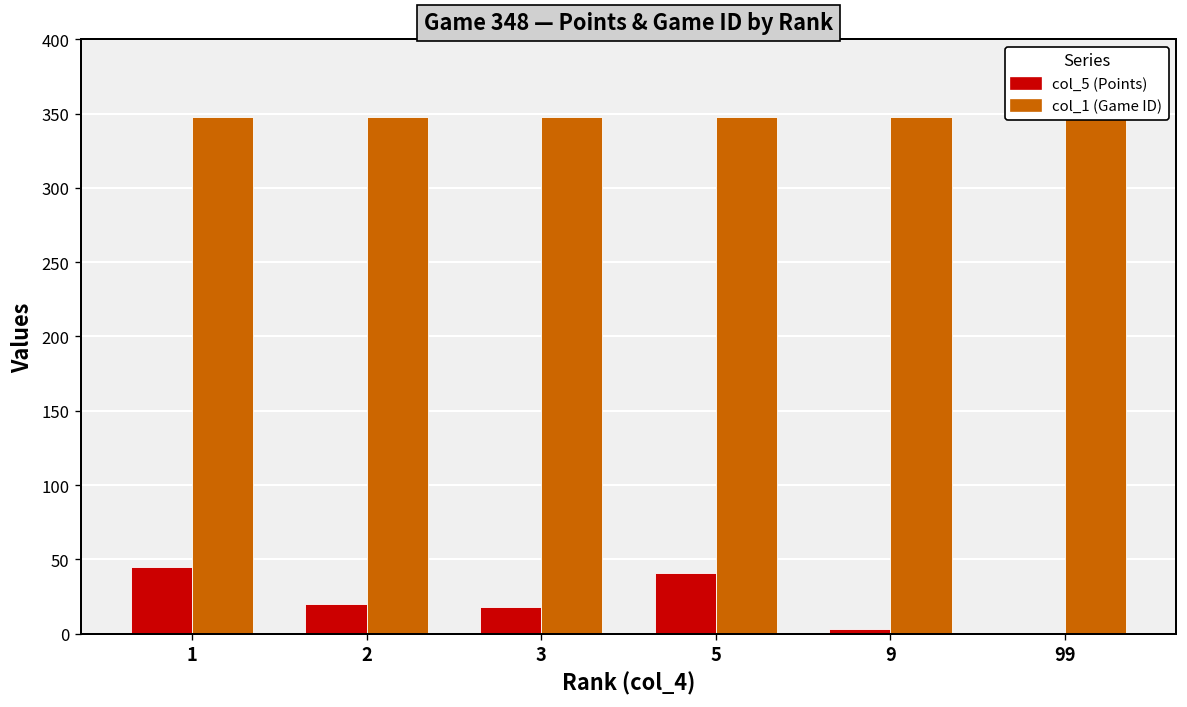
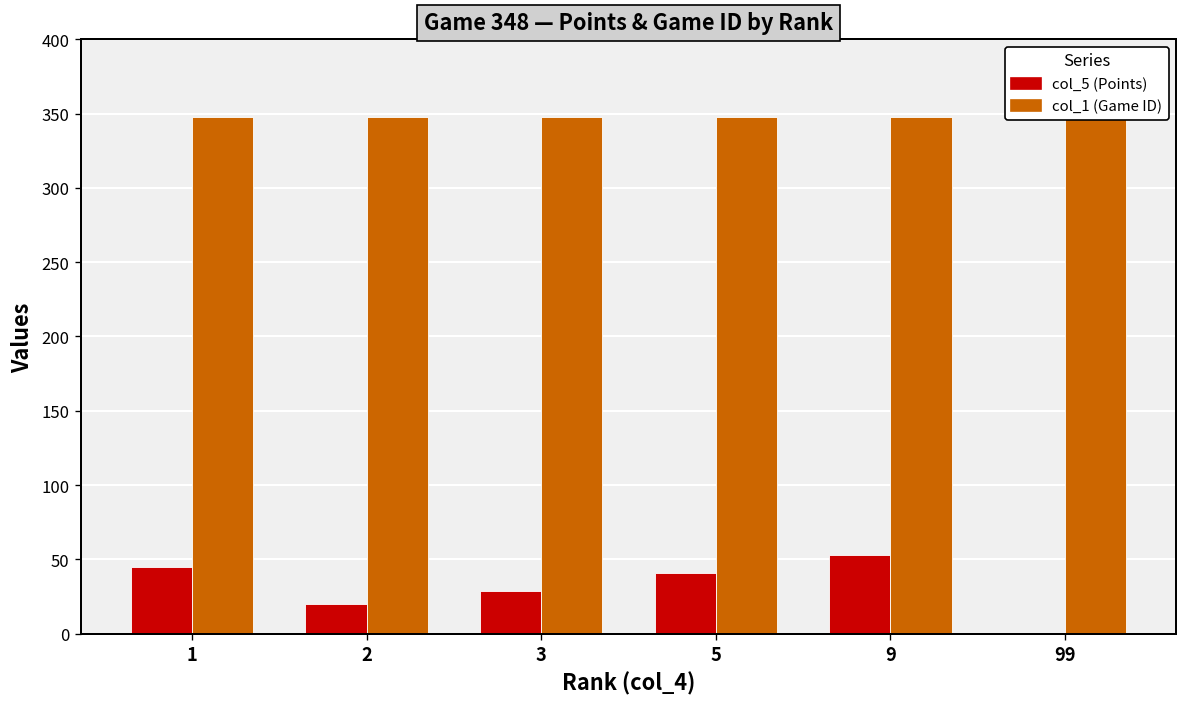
col_5 (Points), 3: 18 -> 29
col_5 (Points), 9: 3 -> 53
